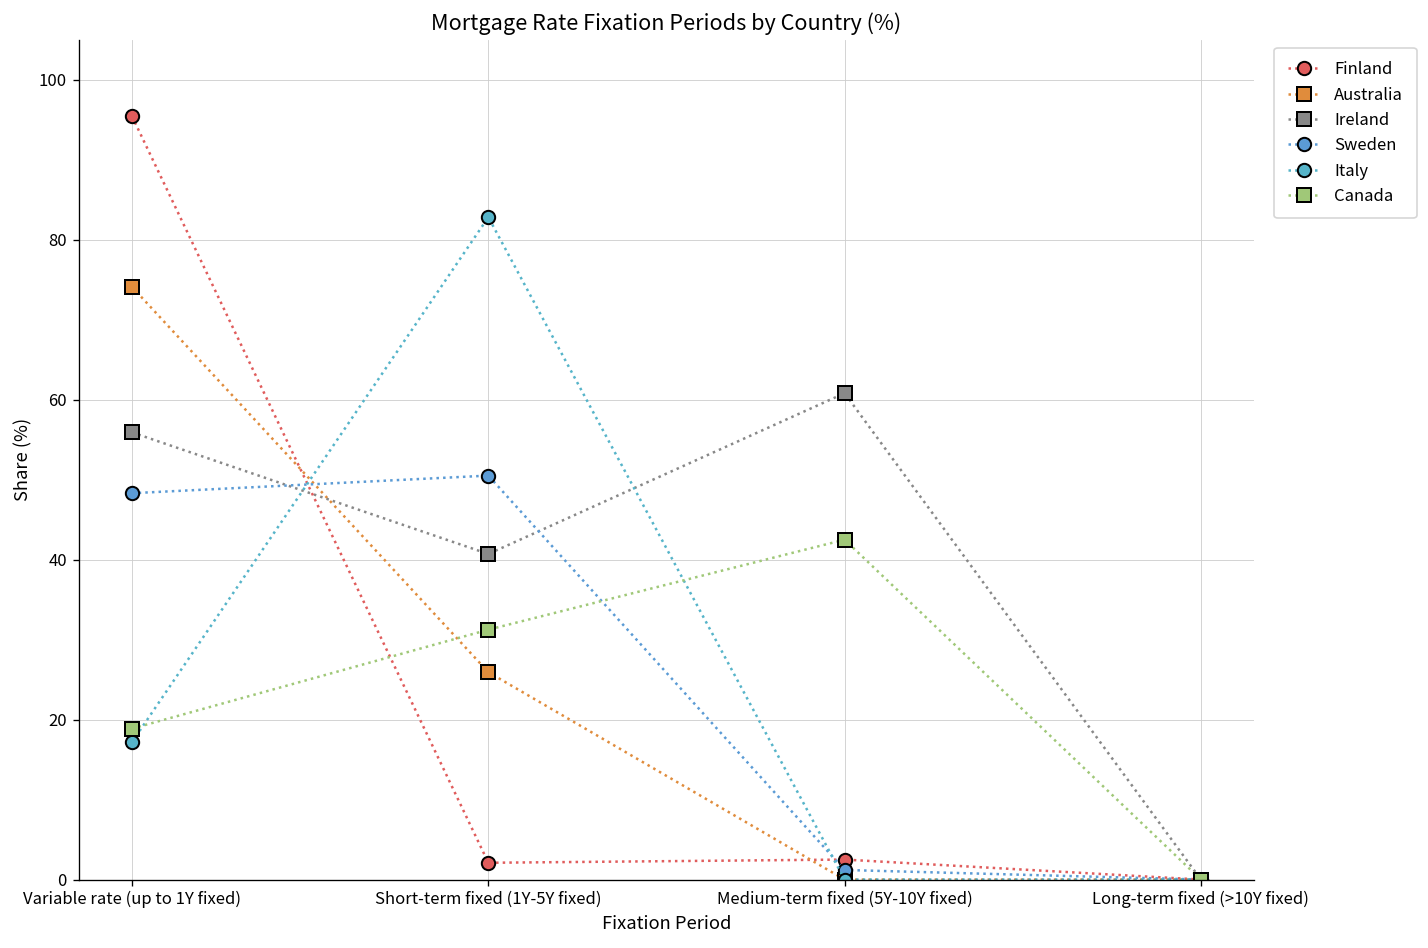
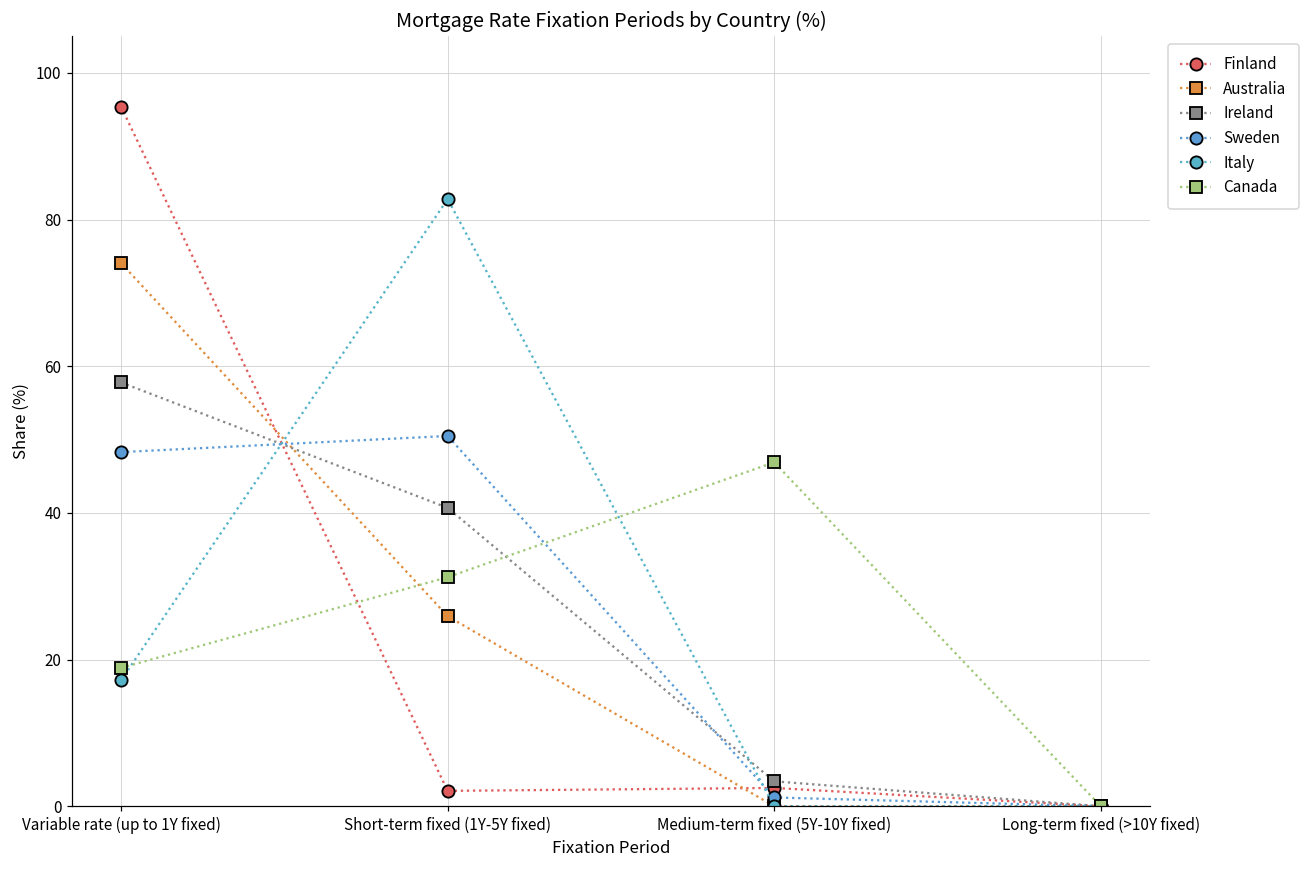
Ireland, Variable rate (up to 1Y fixed): 56 -> 58
Ireland, Medium-term fixed (5Y-10Y fixed): 61 -> 3
Canada, Medium-term fixed (5Y-10Y fixed): 42 -> 47
